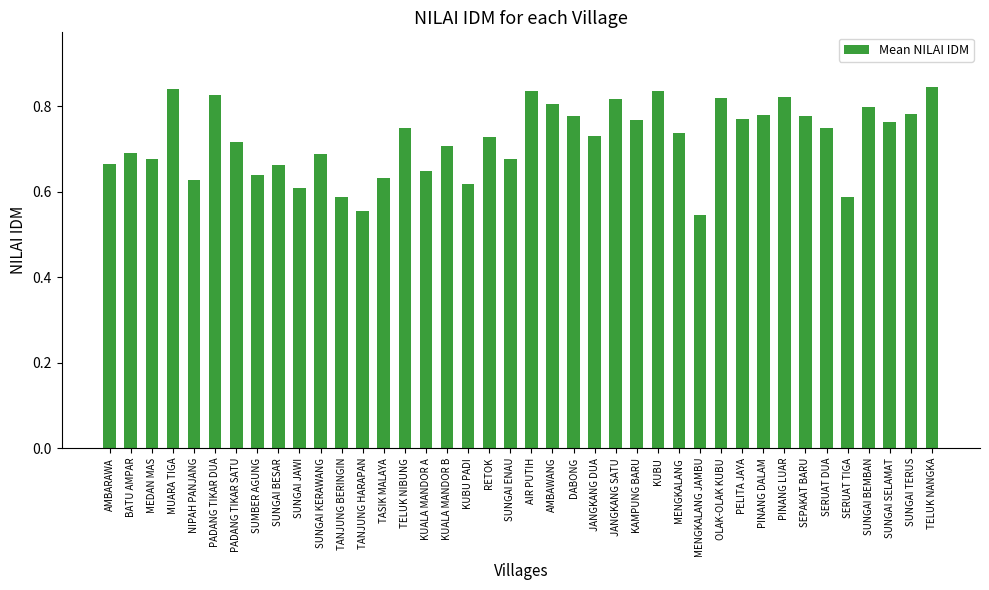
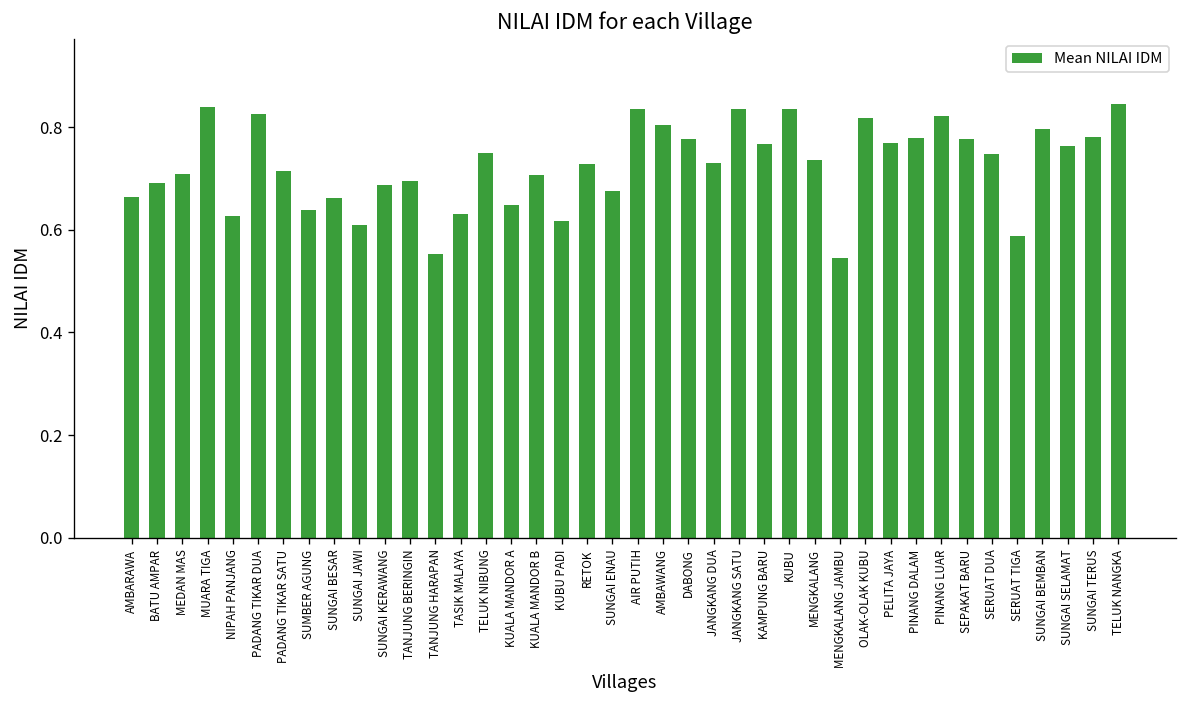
MEDAN MAS: 0.68 -> 0.71
TANJUNG BERINGIN: 0.59 -> 0.70
JANGKANG SATU: 0.82 -> 0.84
